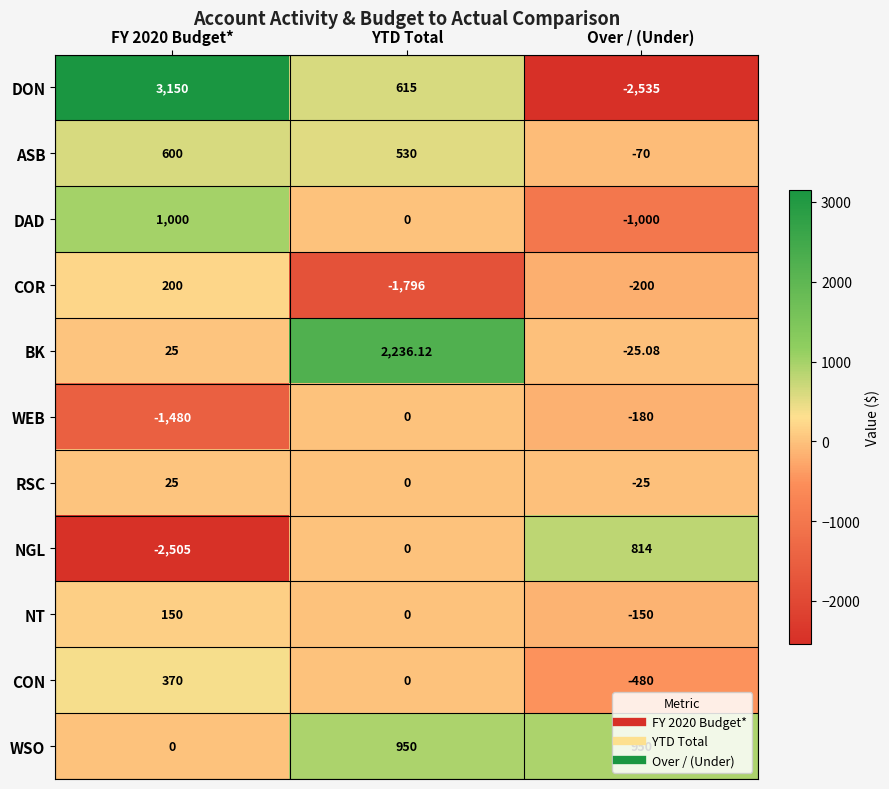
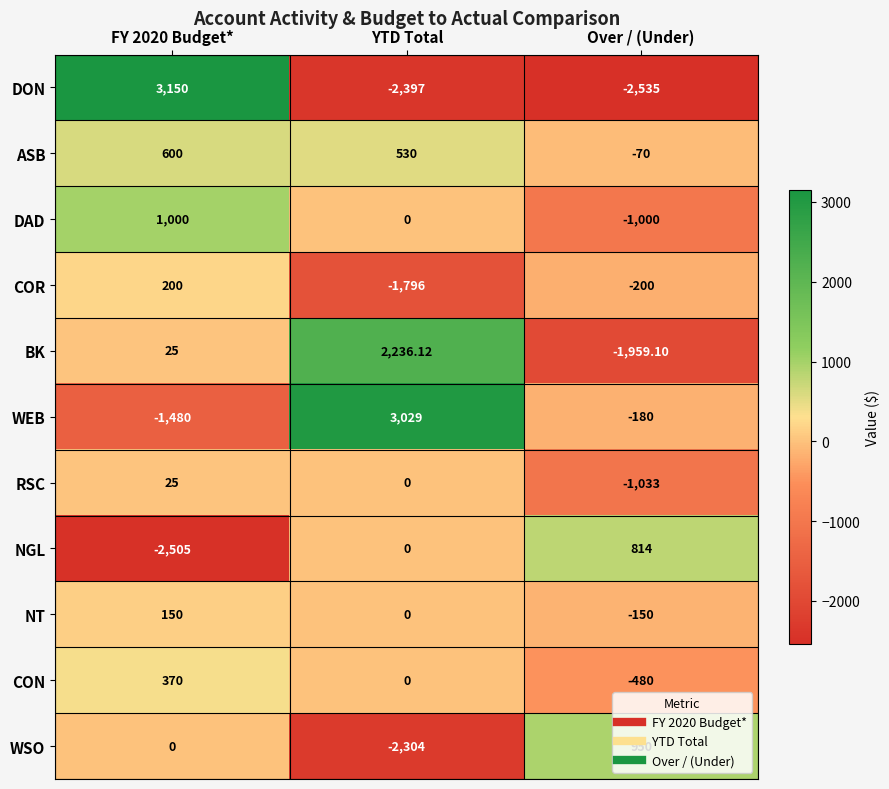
DON, YTD Total: 615 -> -2,397
BK, Over / (Under): -25.08 -> -1,959.10
WEB, YTD Total: 0 -> 3,029
RSC, Over / (Under): -25 -> -1,033
WSO, YTD Total: 950 -> -2,304
